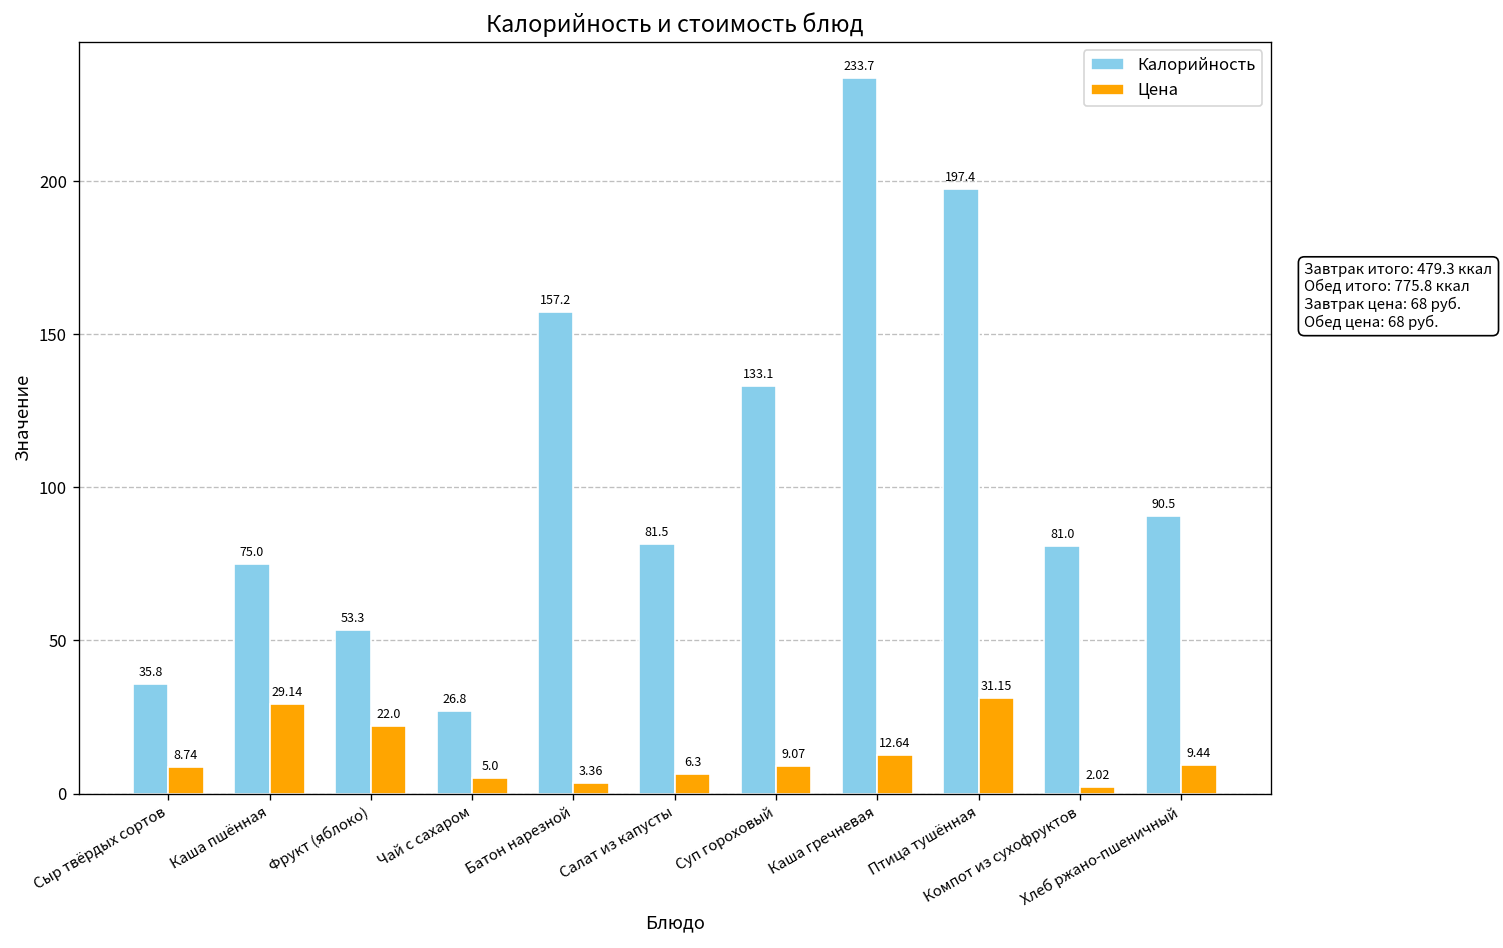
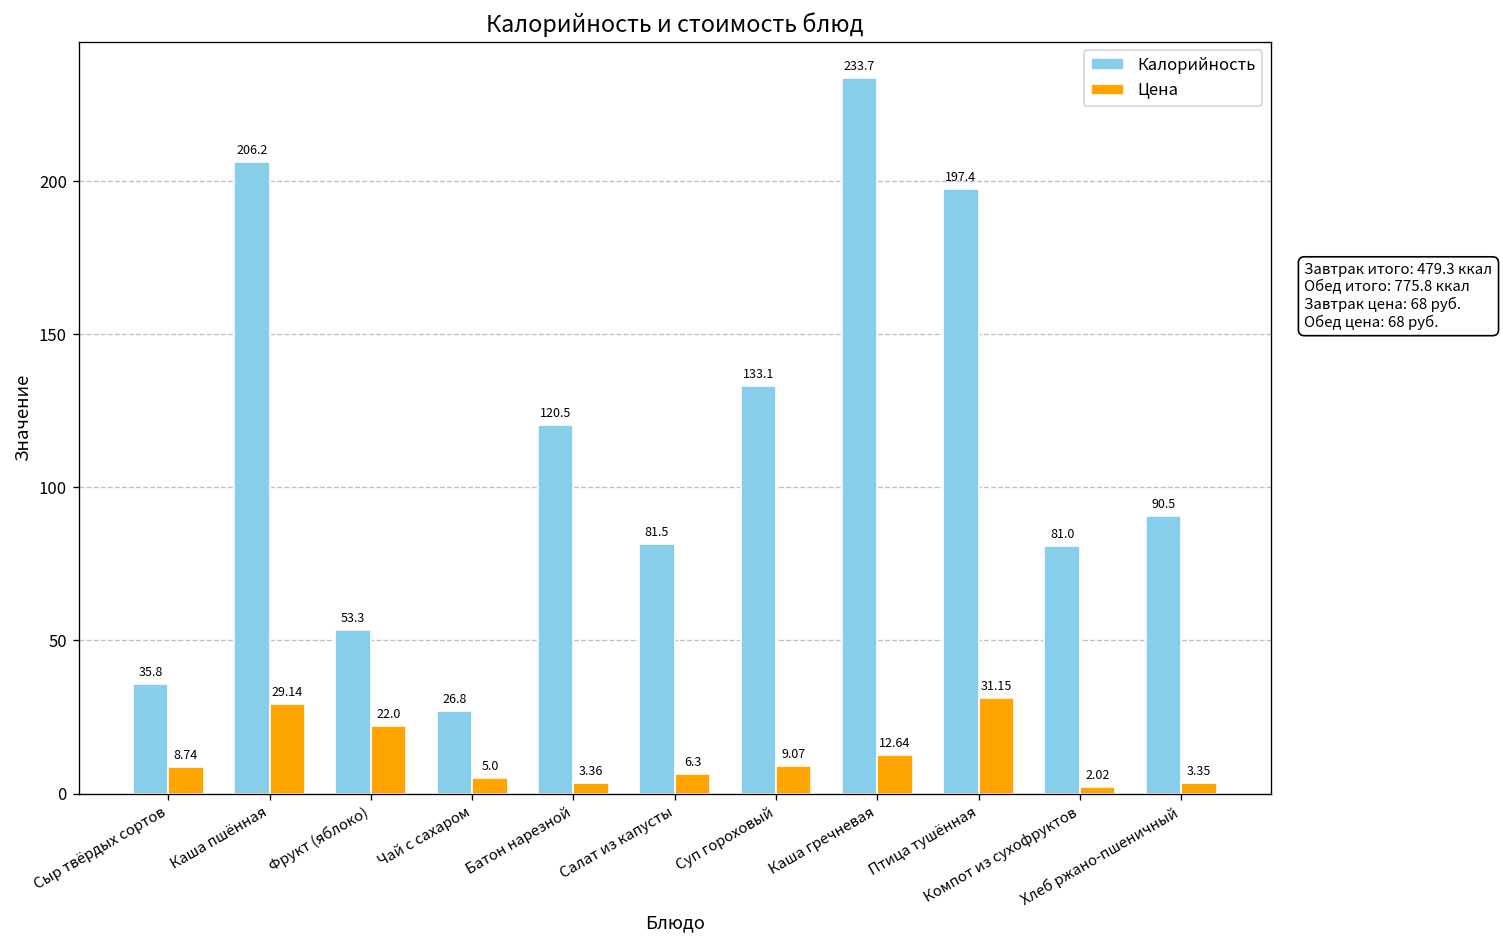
Калорийность, Каша пшённая: 75.0 -> 206.2
Калорийность, Батон нарезной: 157.2 -> 120.5
Цена, Хлеб ржано-пшеничный: 9.44 -> 3.35
